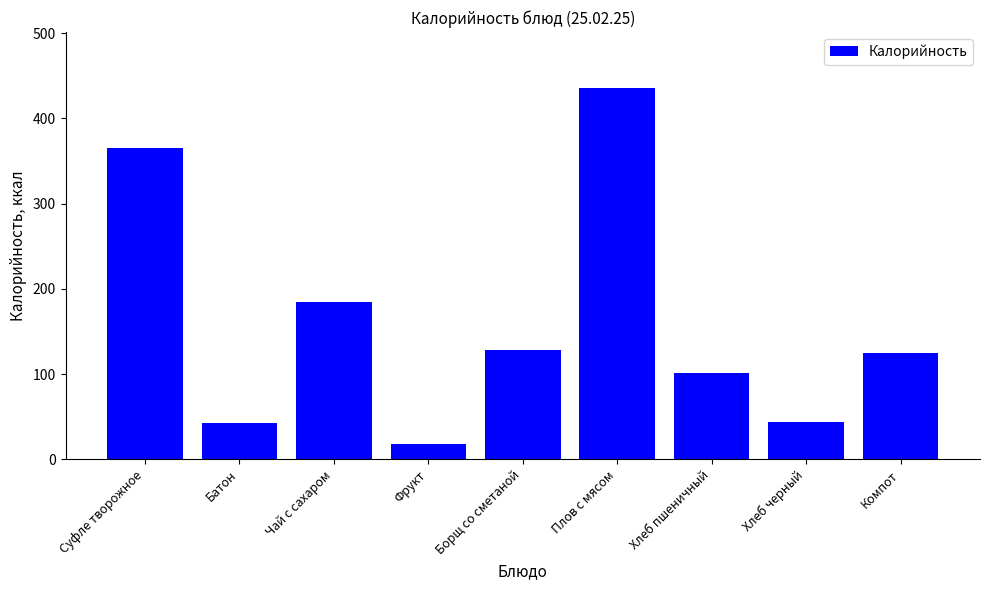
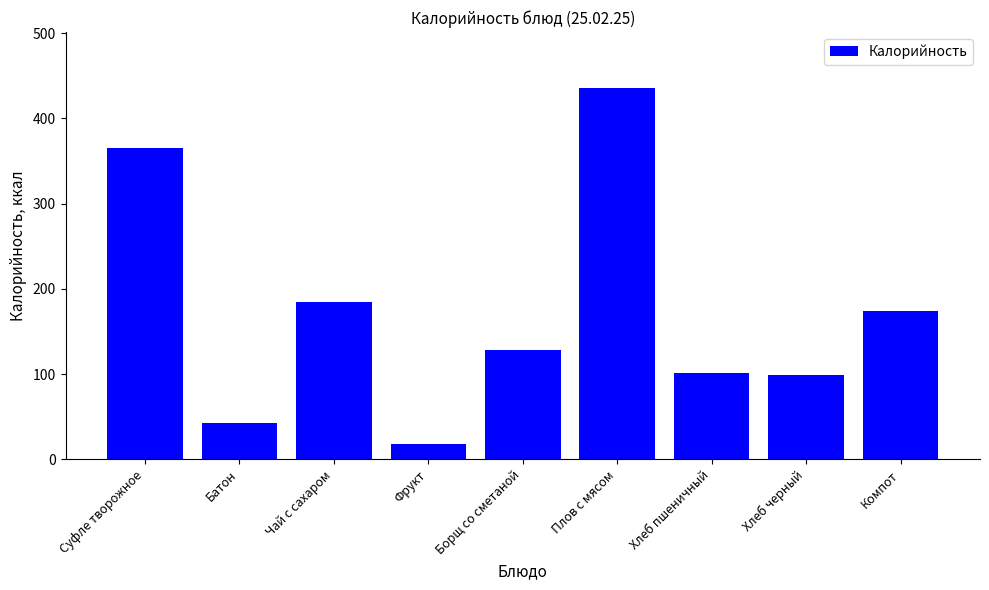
Хлеб черный: 40 -> 100
Компот: 130 -> 170
